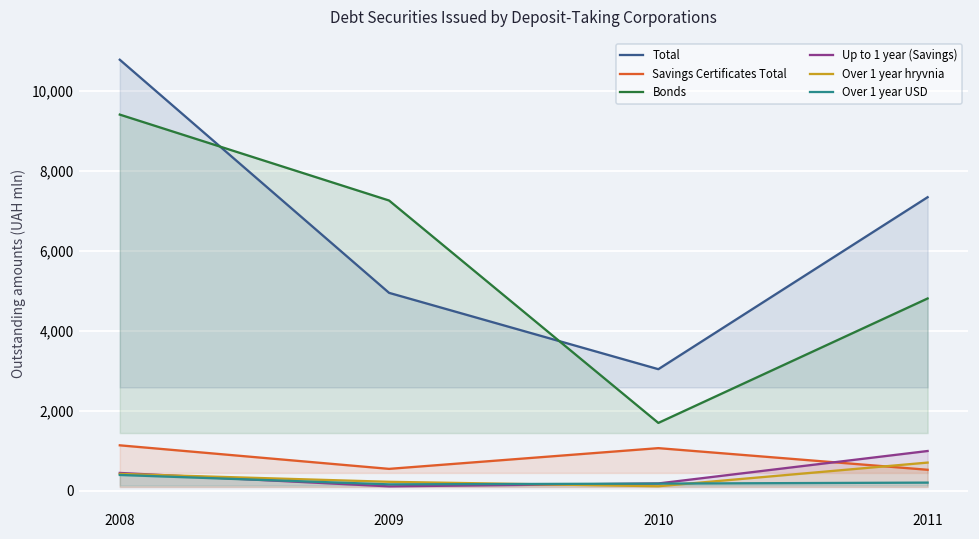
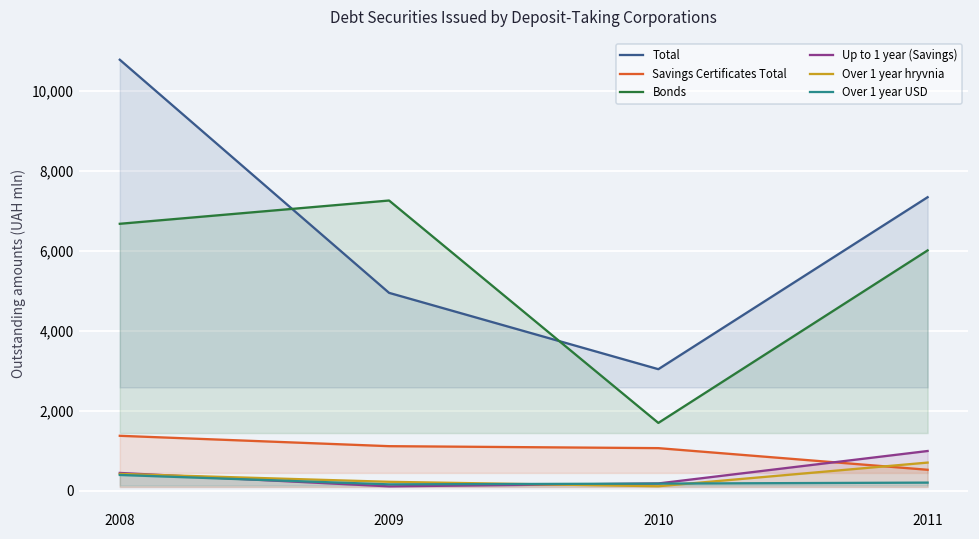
Savings Certificates Total, 2008: 1,100 -> 1,400
Bonds, 2008: 9,400 -> 6,700
Savings Certificates Total, 2009: 500 -> 1,100
Bonds, 2011: 4,800 -> 6,000
